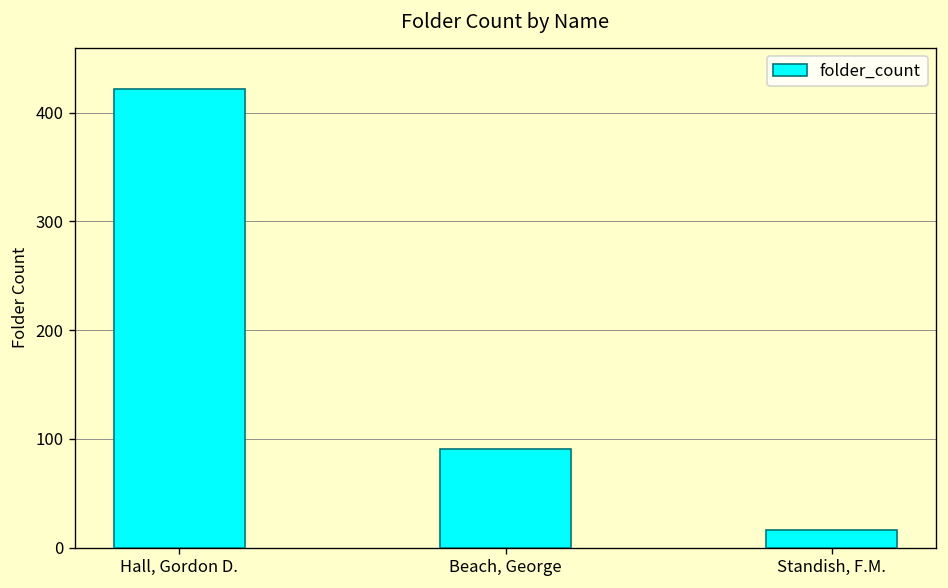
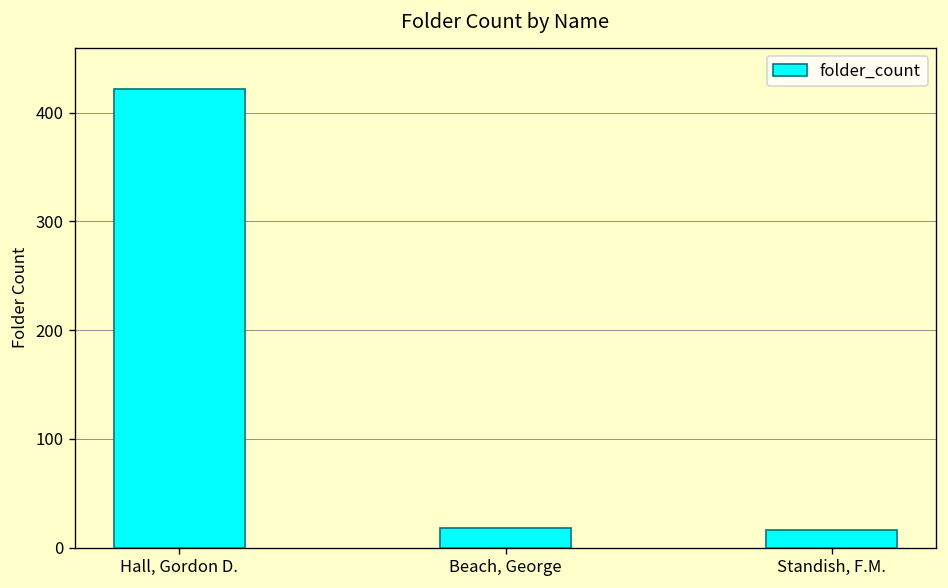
Beach, George: 90 -> 20
